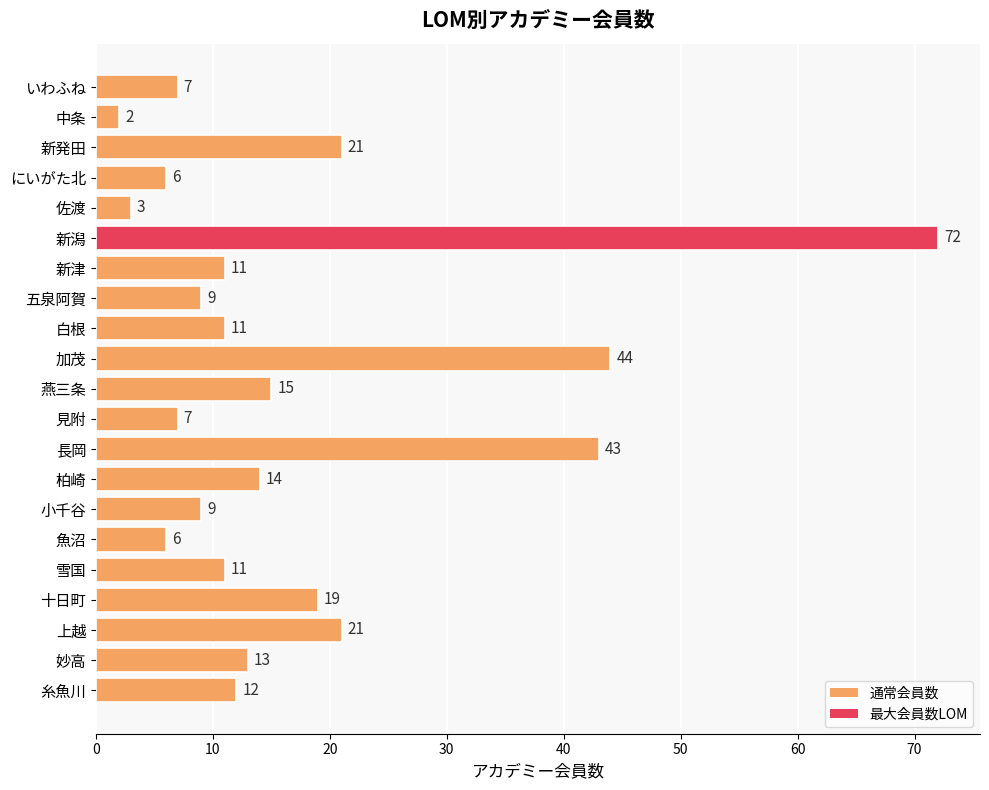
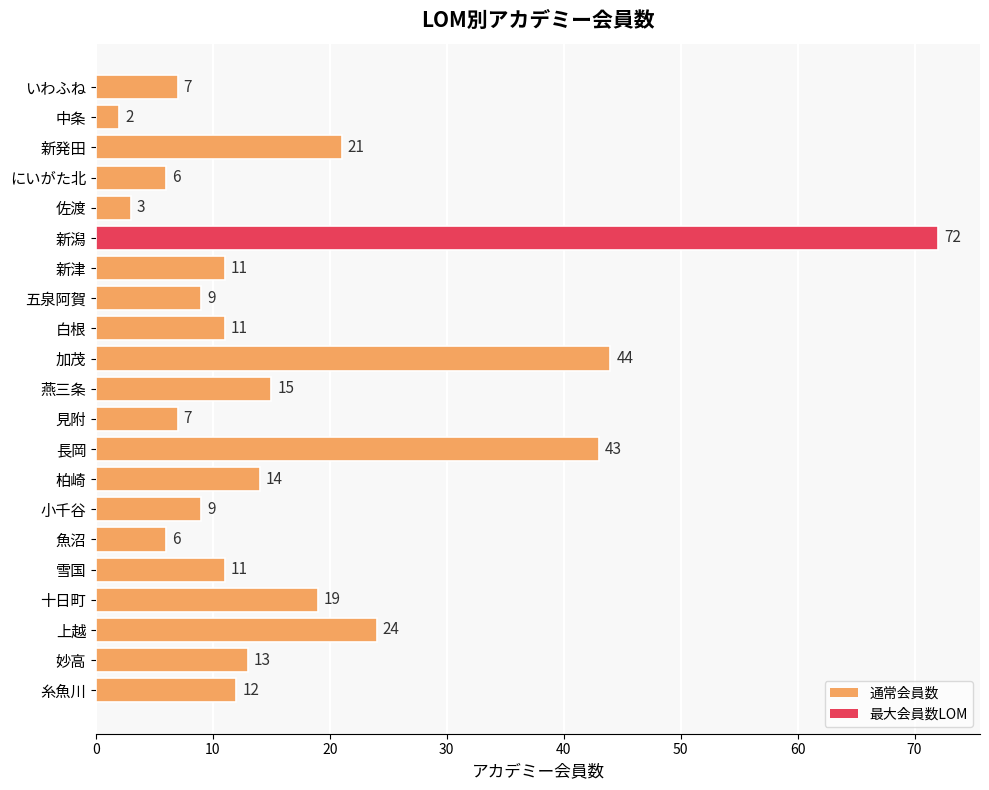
上越: 21 -> 24
